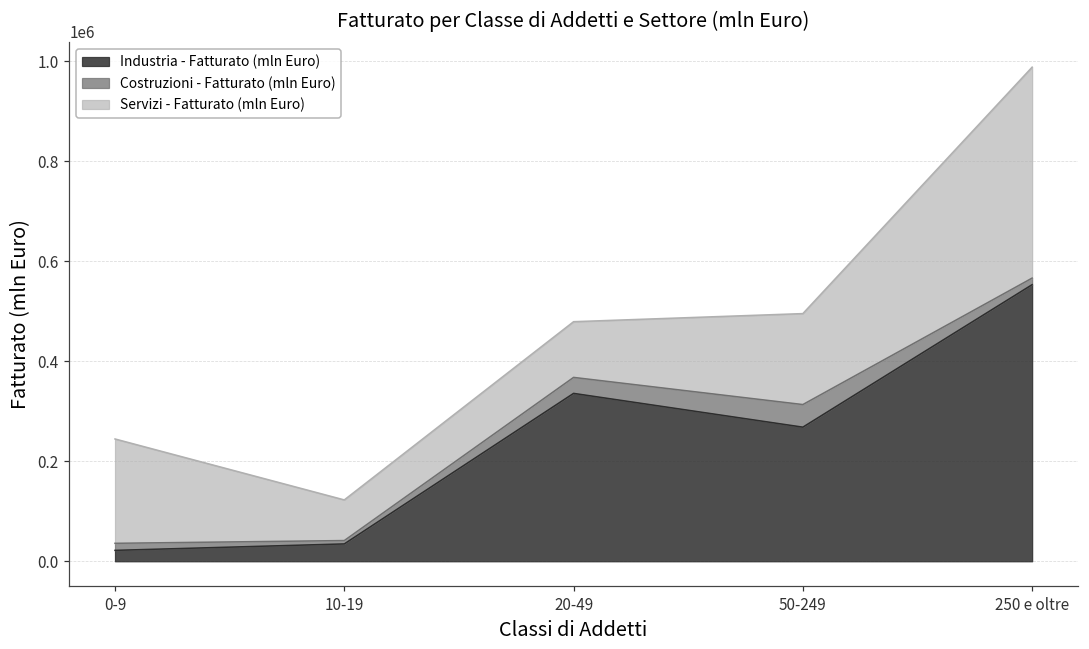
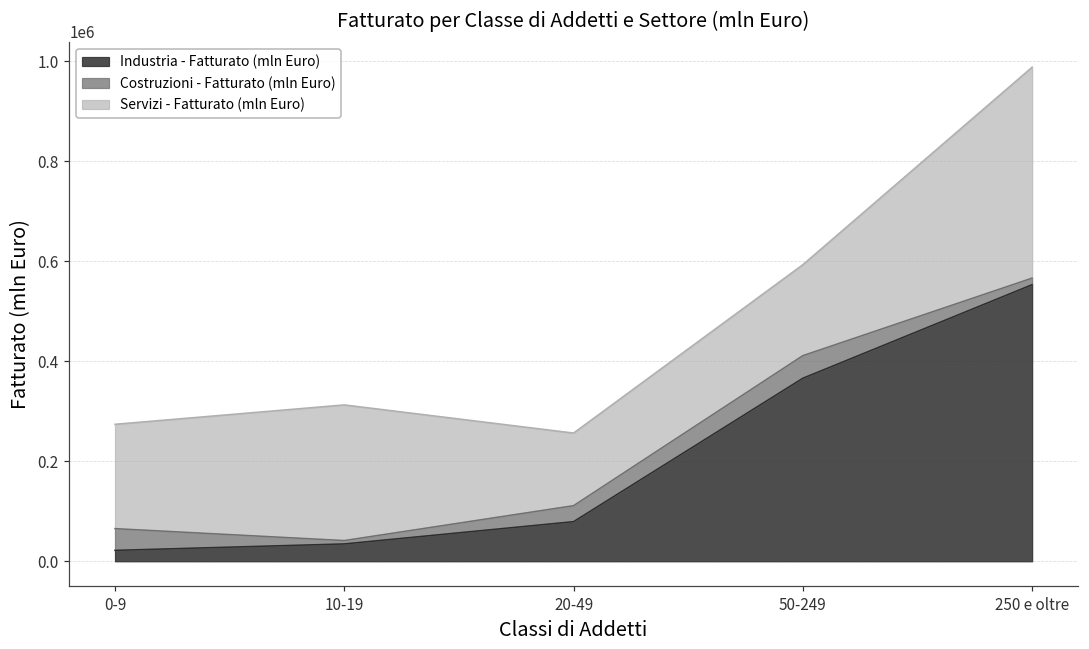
Costruzioni - Fatturato (mln Euro), 0-9: 10000 -> 40000
Servizi - Fatturato (mln Euro), 10-19: 80000 -> 270000
Industria - Fatturato (mln Euro), 20-49: 340000 -> 80000
Servizi - Fatturato (mln Euro), 20-49: 110000 -> 150000
Industria - Fatturato (mln Euro), 50-249: 270000 -> 370000
